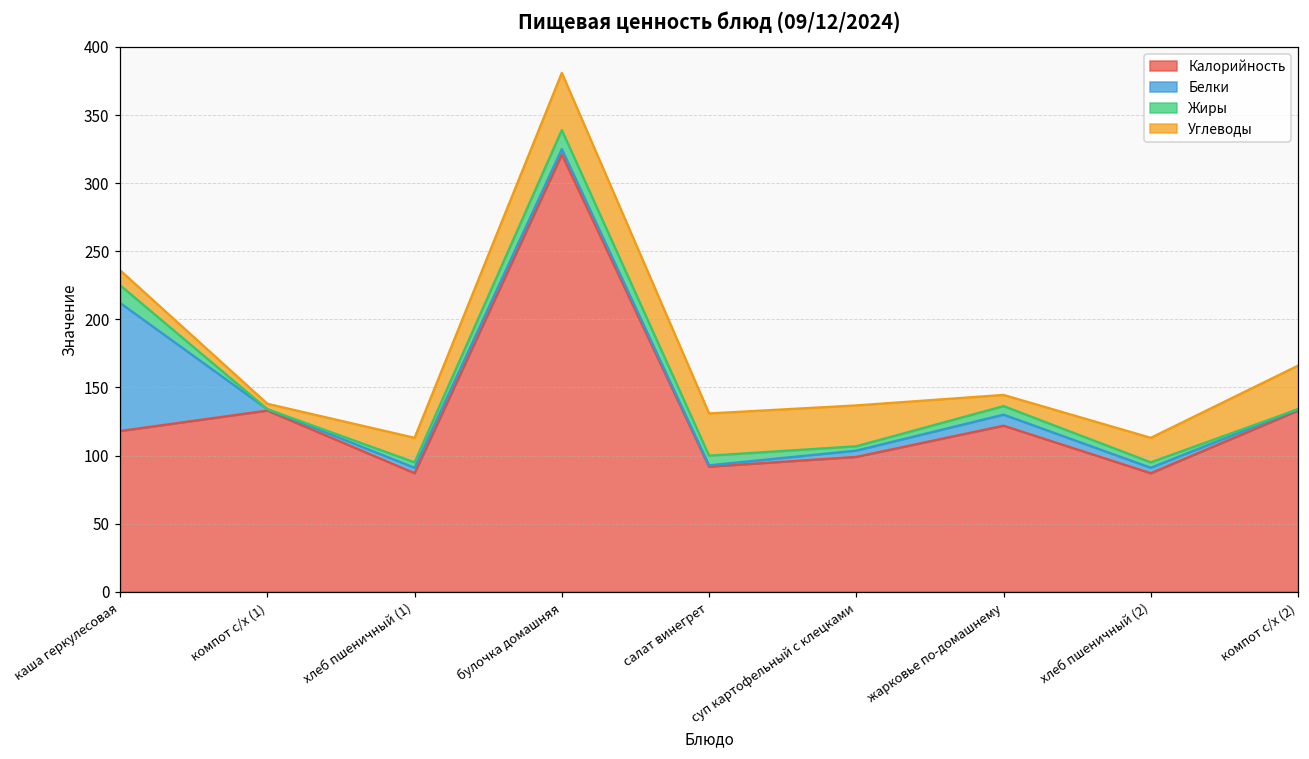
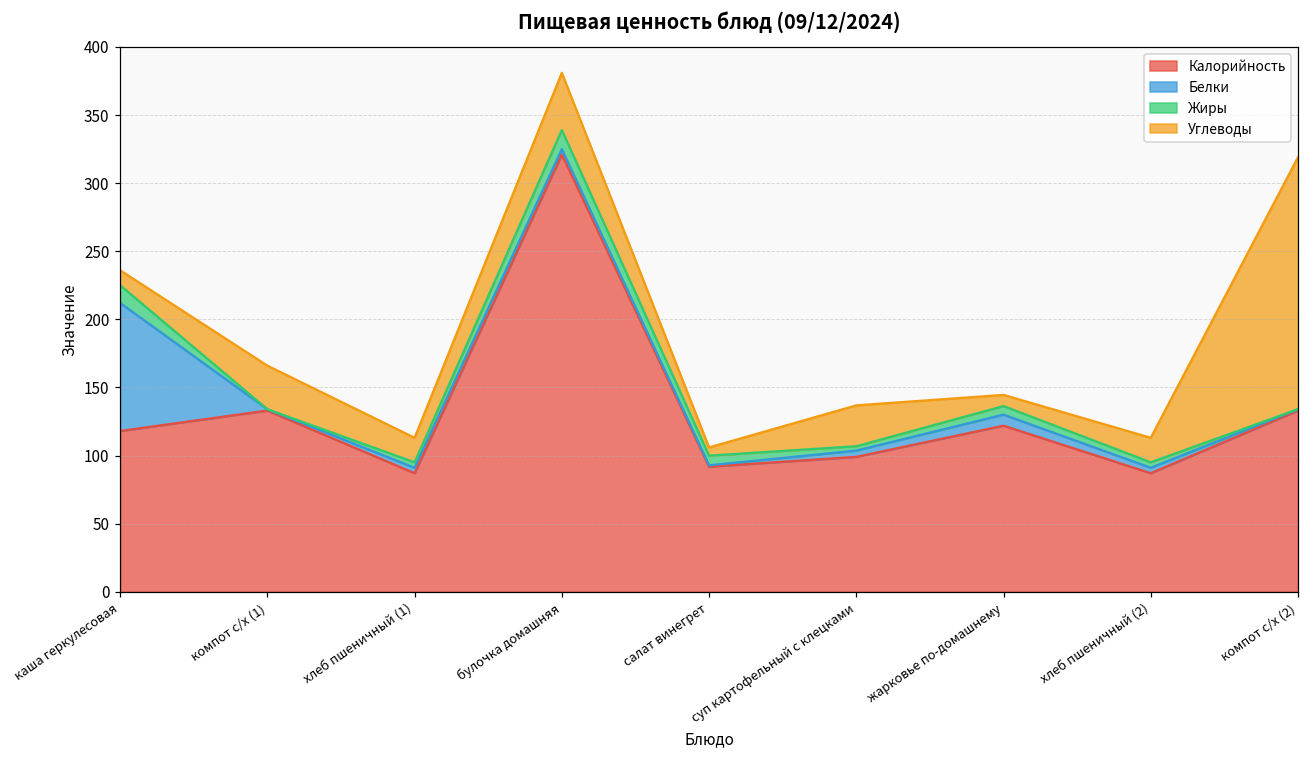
Углеводы, компот с/х (1): 4 -> 32
Углеводы, салат винегрет: 31 -> 6
Углеводы, компот с/х (2): 32 -> 185
